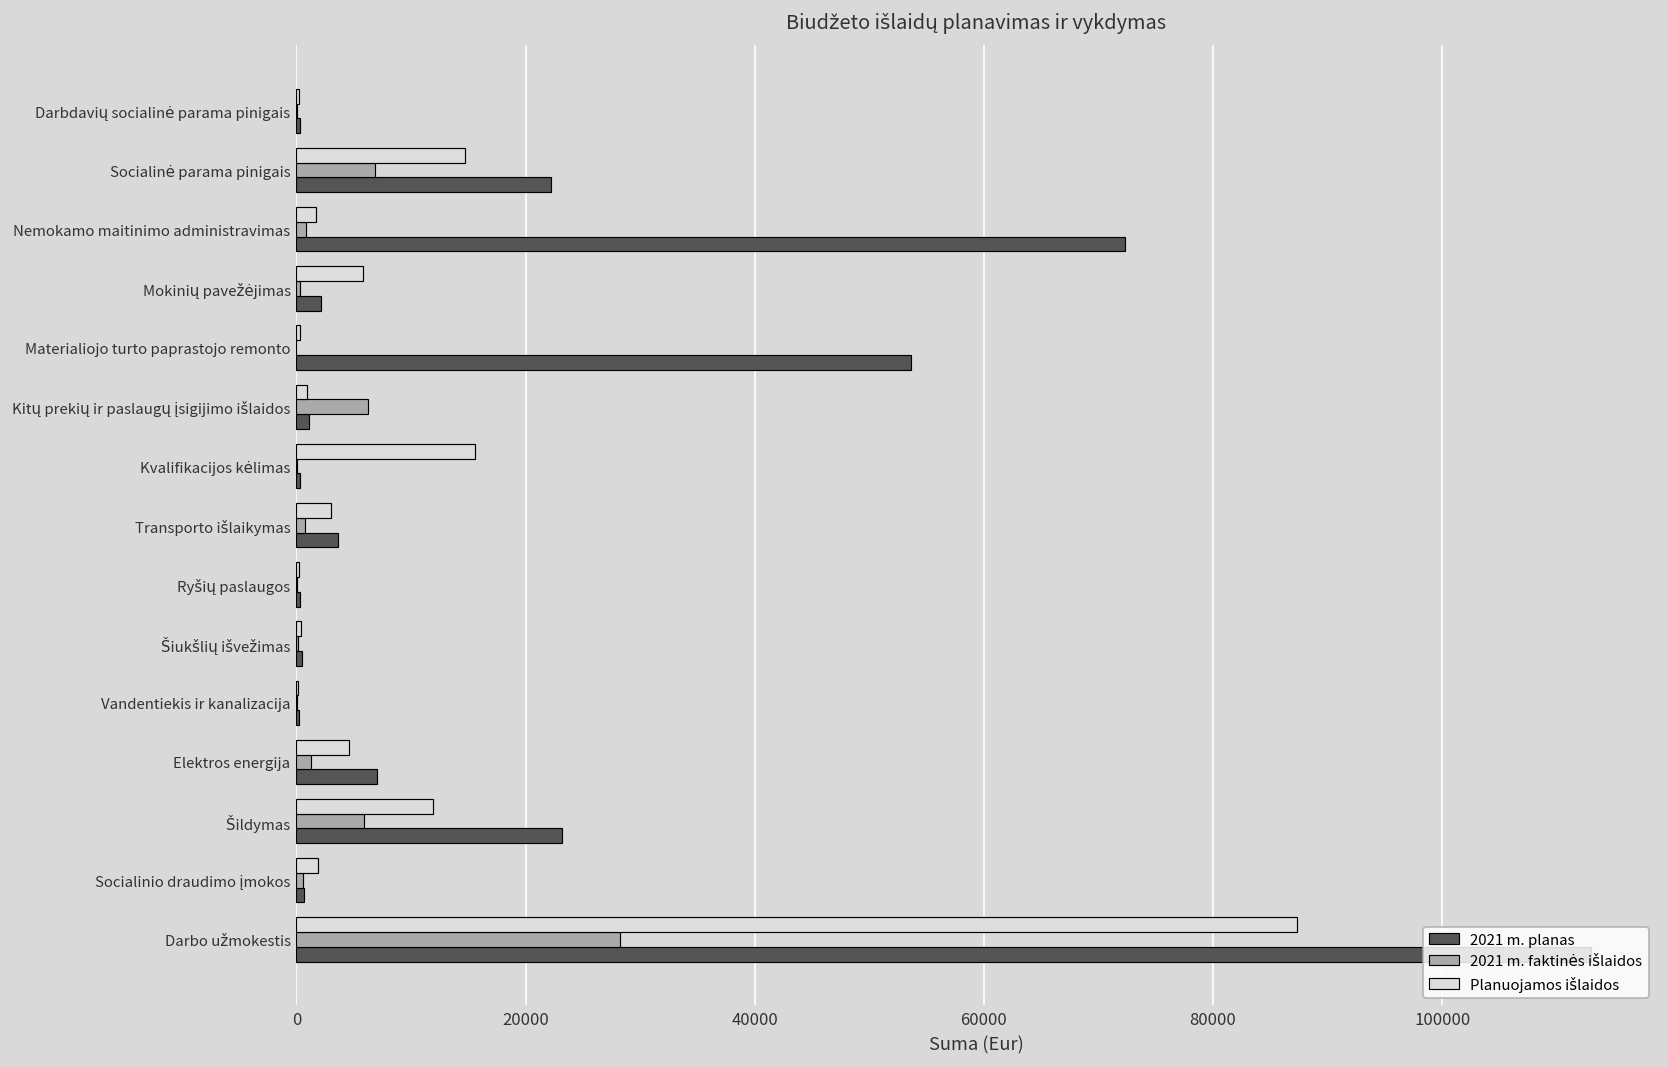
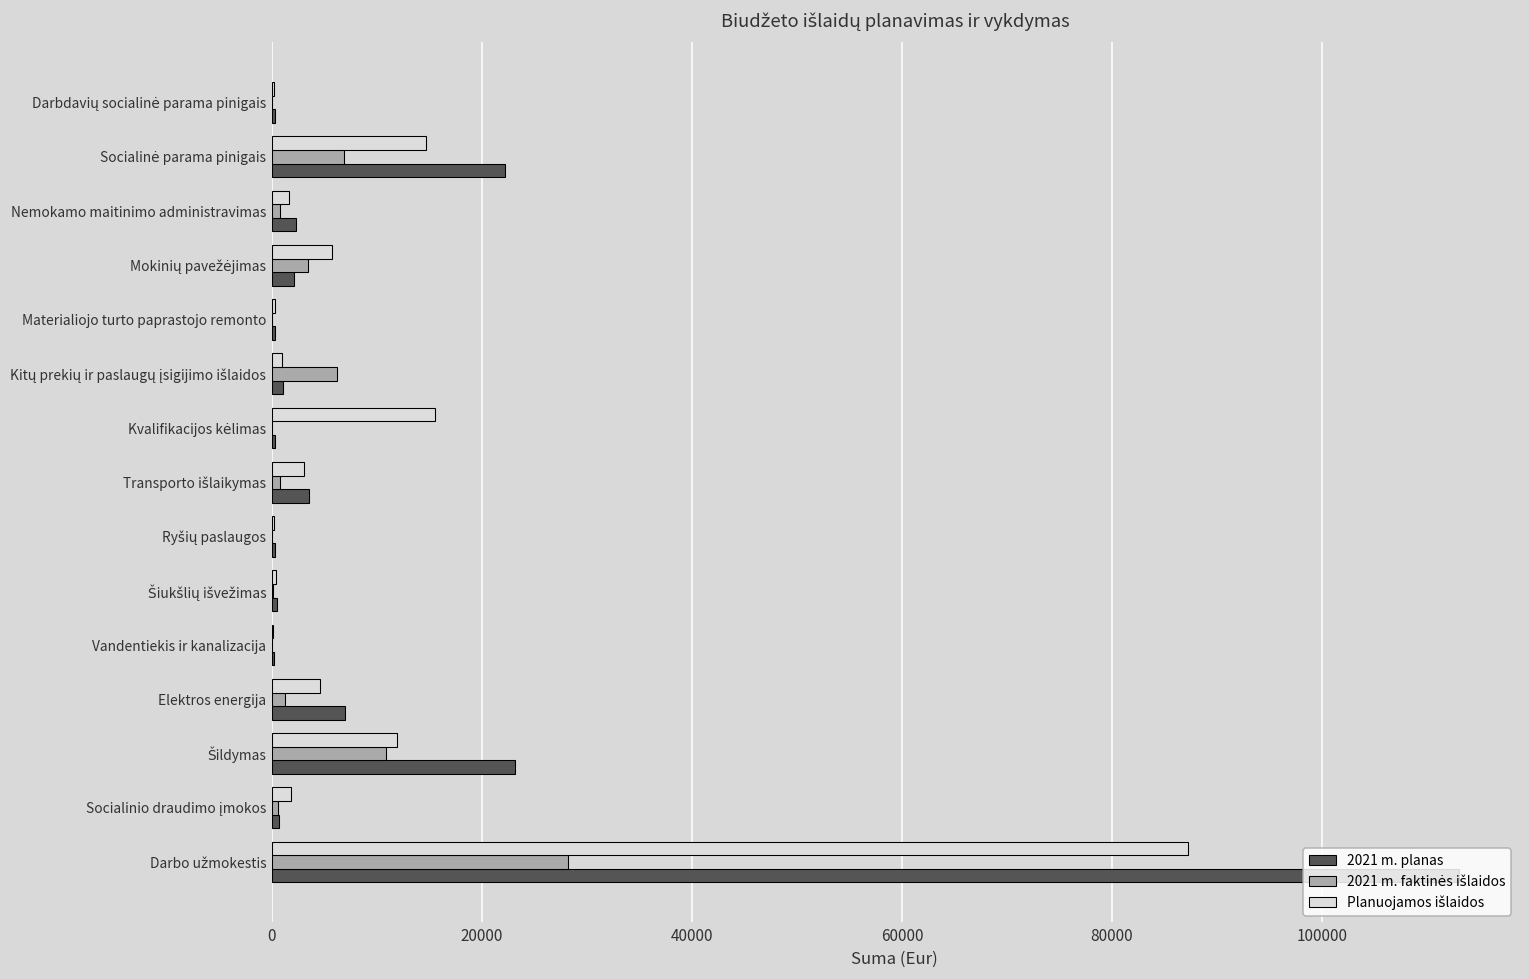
2021 m. planas, Nemokamo maitinimo administravimas: 72000 -> 2000
2021 m. faktinės išlaidos, Mokinių pavežėjimas: 0 -> 3000
2021 m. planas, Materialiojo turto paprastojo remonto: 54000 -> 0
2021 m. faktinės išlaidos, Šildymas: 6000 -> 11000
